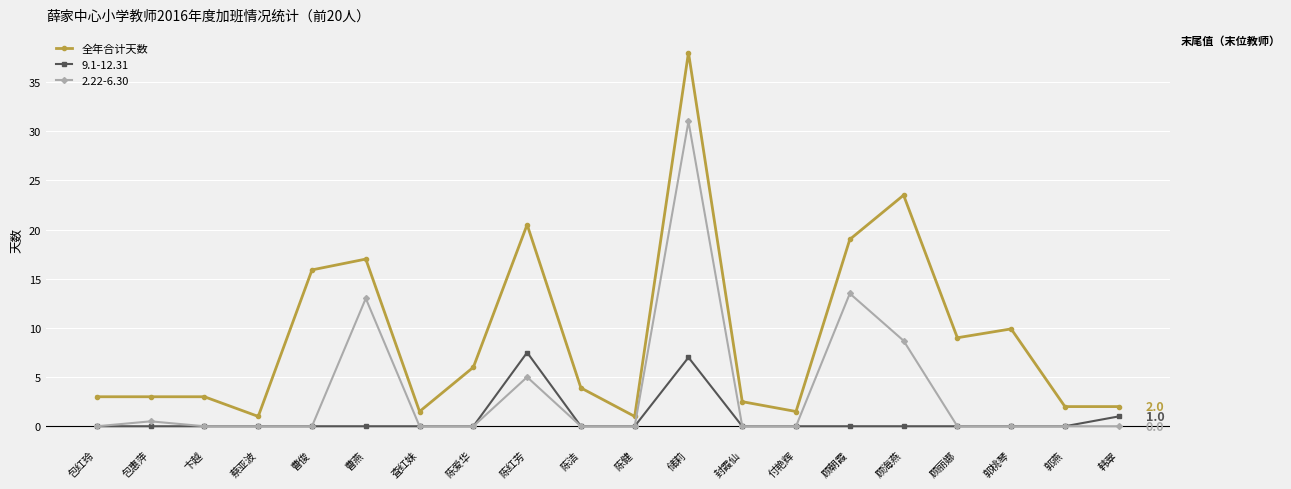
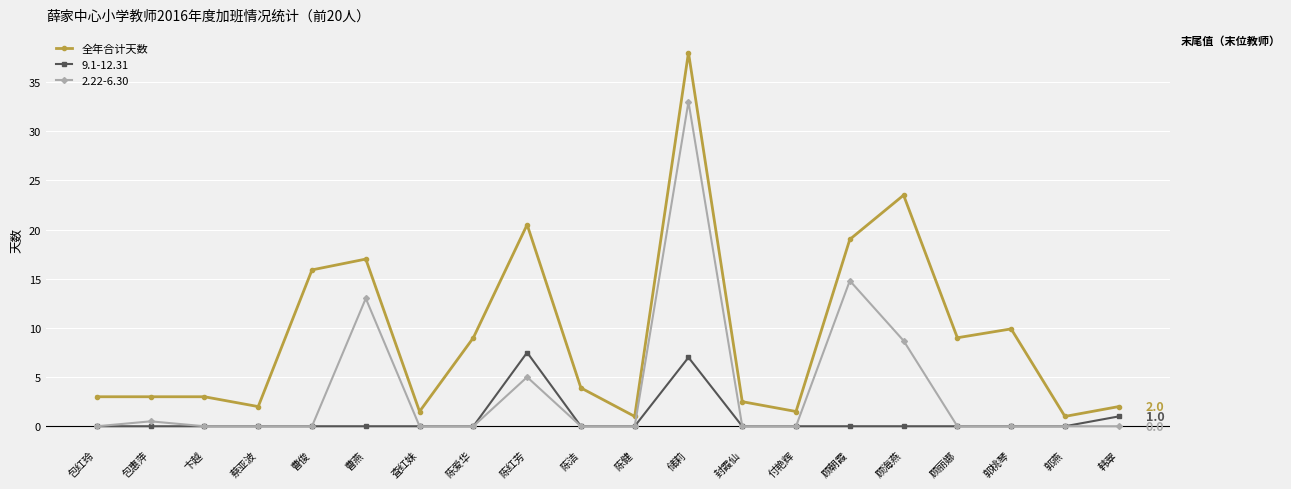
全年合计天数, 蔡亚波: 1 -> 2
全年合计天数, 陈爱华: 6 -> 9
2.22-6.30, 储莉: 31 -> 33
2.22-6.30, 顾朝霞: 14 -> 15
全年合计天数, 郭燕: 2 -> 1
